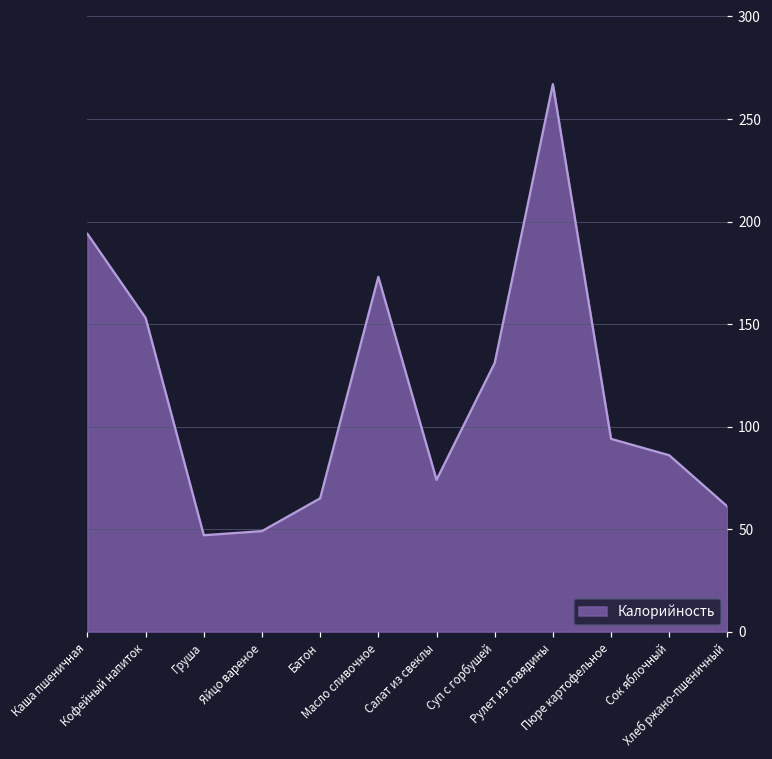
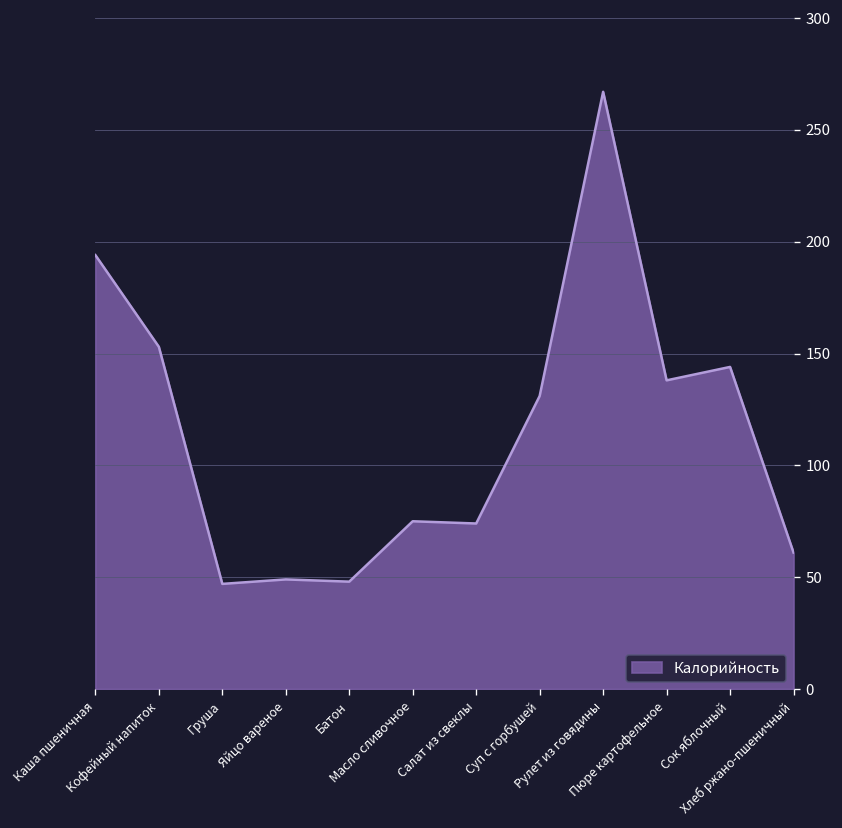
Батон: 65 -> 48
Масло сливочное: 173 -> 75
Пюре картофельное: 94 -> 138
Сок яблочный: 86 -> 144
